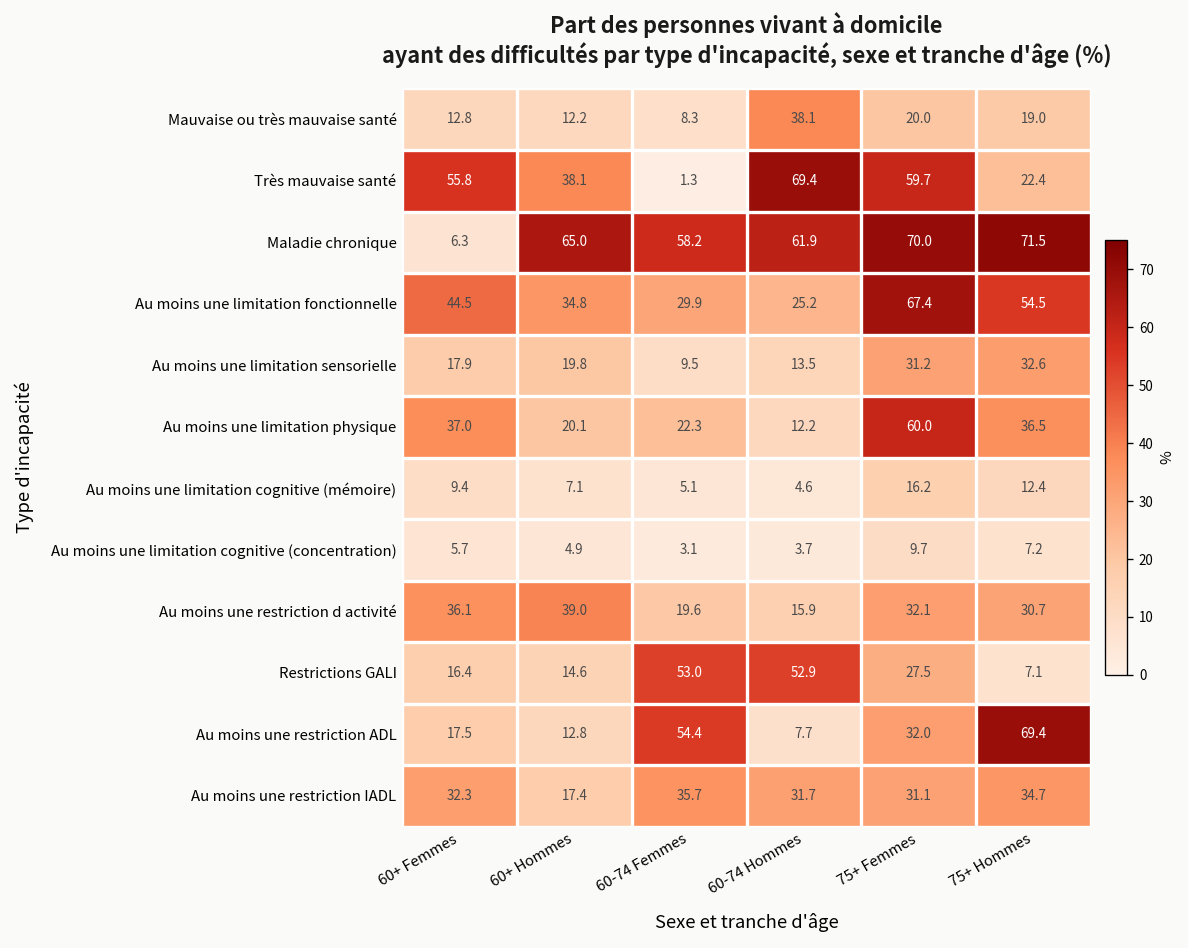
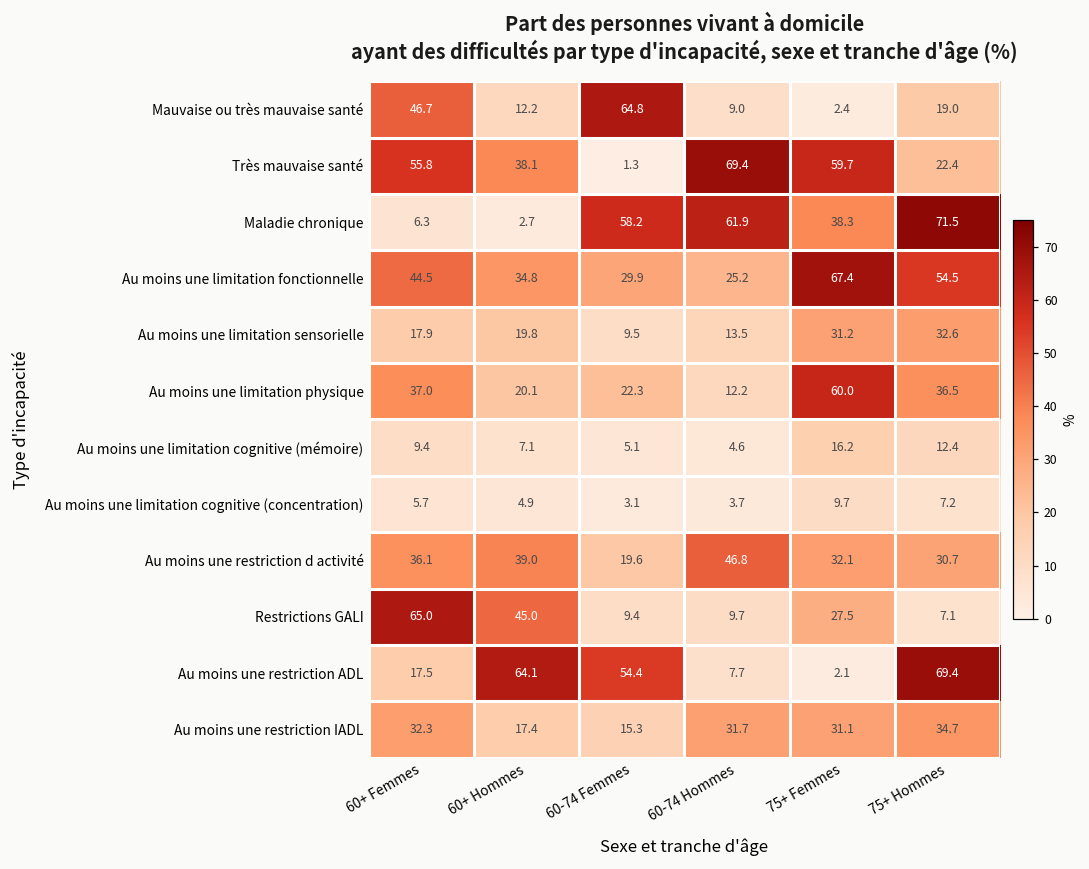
Mauvaise ou très mauvaise santé, 60+ Femmes: 12.8 -> 46.7
Mauvaise ou très mauvaise santé, 60-74 Femmes: 8.3 -> 64.8
Mauvaise ou très mauvaise santé, 60-74 Hommes: 38.1 -> 9.0
Mauvaise ou très mauvaise santé, 75+ Femmes: 20.0 -> 2.4
Maladie chronique, 60+ Hommes: 65.0 -> 2.7
Maladie chronique, 75+ Femmes: 70.0 -> 38.3
Au moins une restriction d activité, 60-74 Hommes: 15.9 -> 46.8
Restrictions GALI, 60+ Femmes: 16.4 -> 65.0
Restrictions GALI, 60+ Hommes: 14.6 -> 45.0
Restrictions GALI, 60-74 Femmes: 53.0 -> 9.4
Restrictions GALI, 60-74 Hommes: 52.9 -> 9.7
Au moins une restriction ADL, 60+ Hommes: 12.8 -> 64.1
Au moins une restriction ADL, 75+ Femmes: 32.0 -> 2.1
Au moins une restriction IADL, 60-74 Femmes: 35.7 -> 15.3
